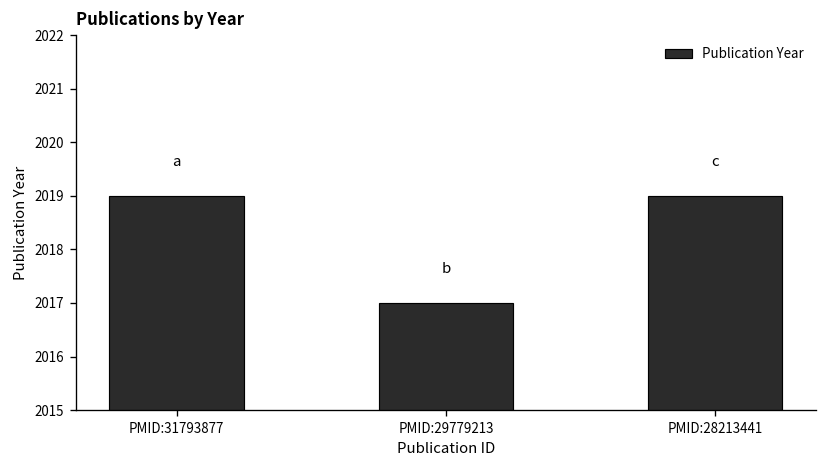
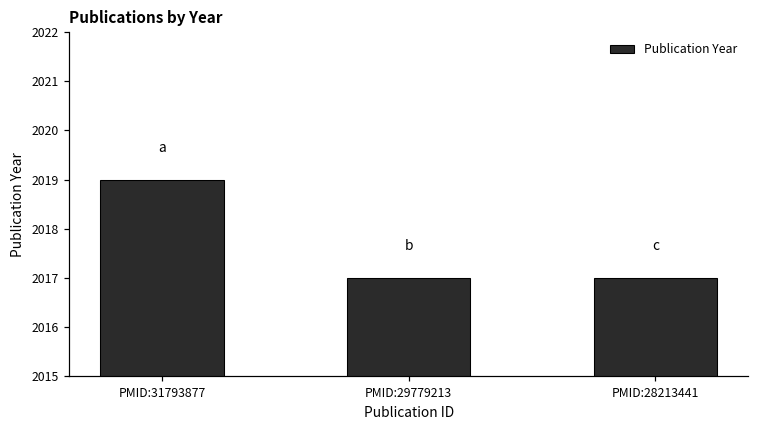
PMID:28213441: 2019 -> 2017
